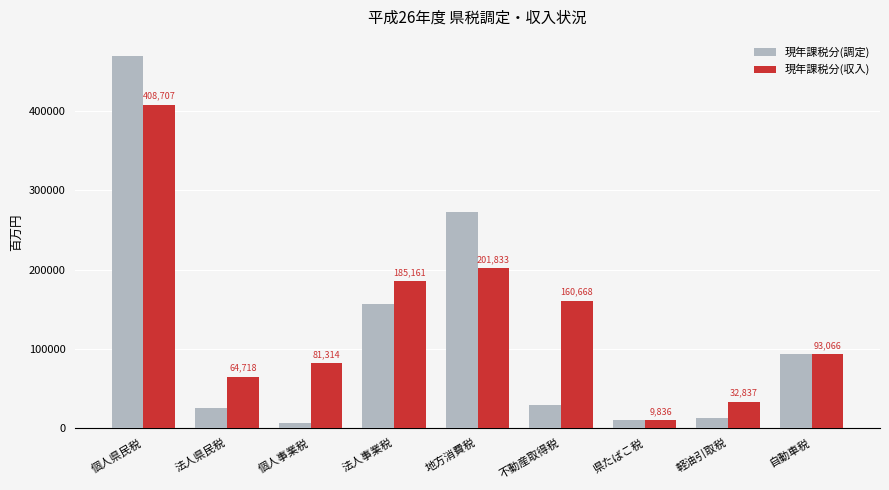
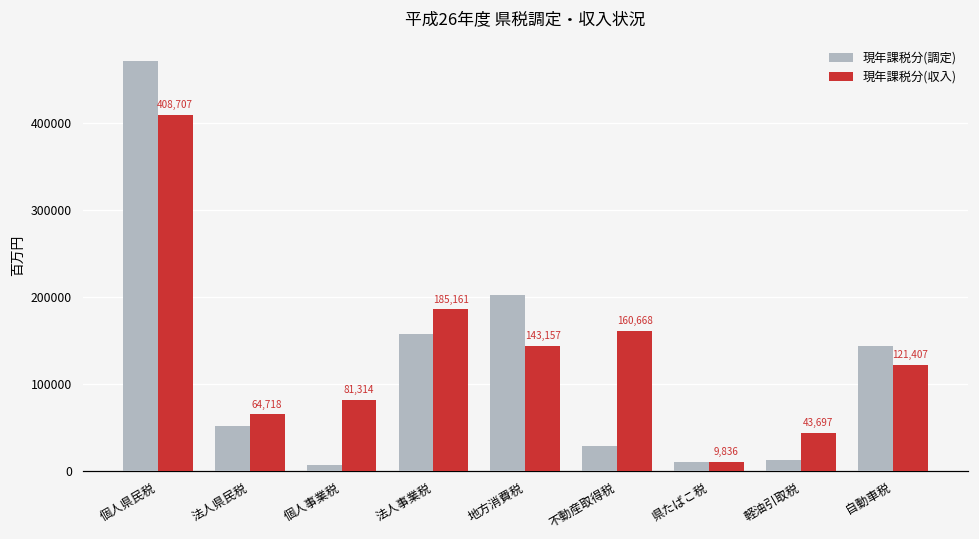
現年課税分(調定), 法人県民税: 20000 -> 50000
現年課税分(調定), 地方消費税: 270000 -> 200000
現年課税分(収入), 地方消費税: 201,833 -> 143,157
現年課税分(収入), 軽油引取税: 32,837 -> 43,697
現年課税分(調定), 自動車税: 90000 -> 140000
現年課税分(収入), 自動車税: 93,066 -> 121,407
